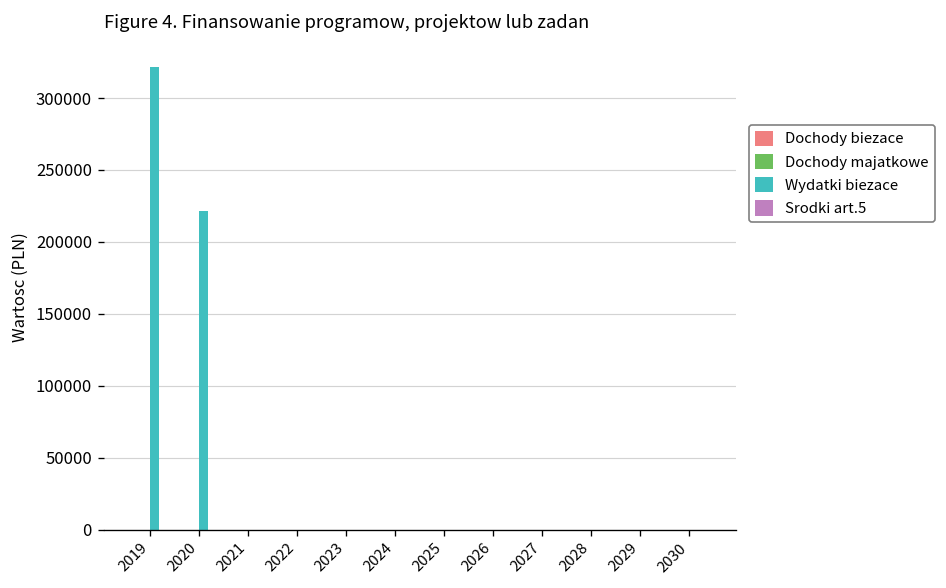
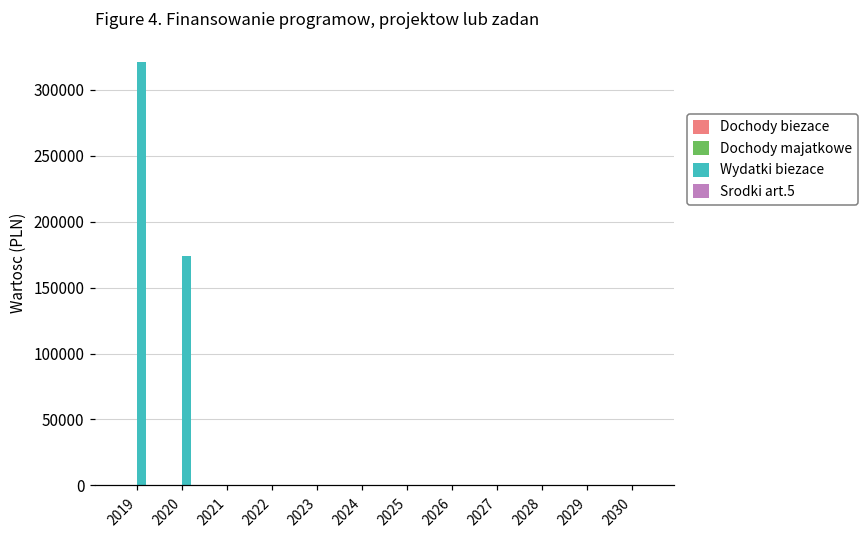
Wydatki biezace, 2020: 222000 -> 174000
